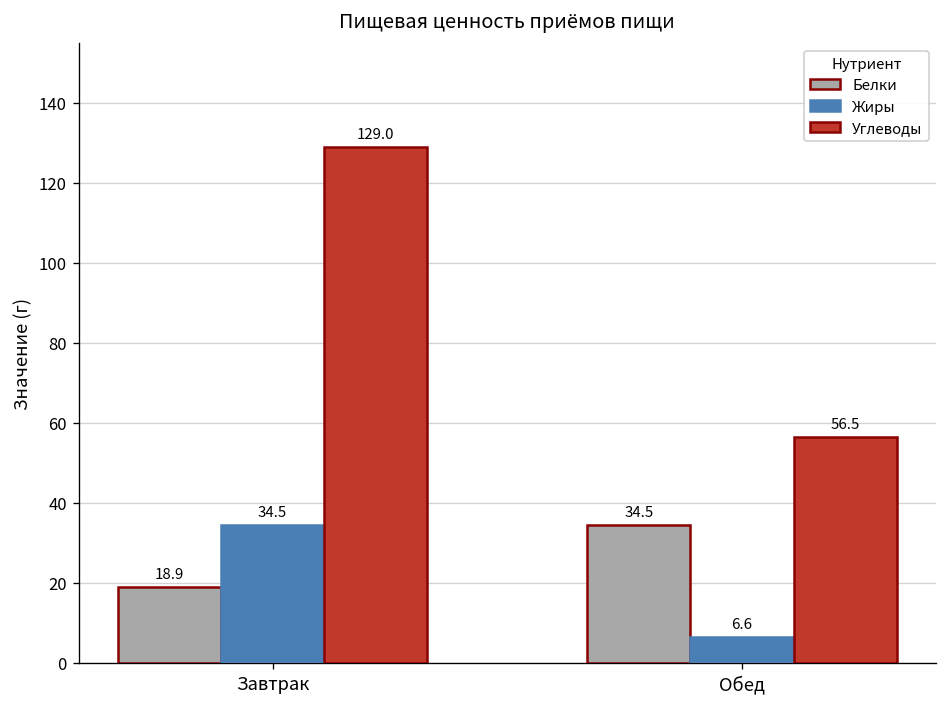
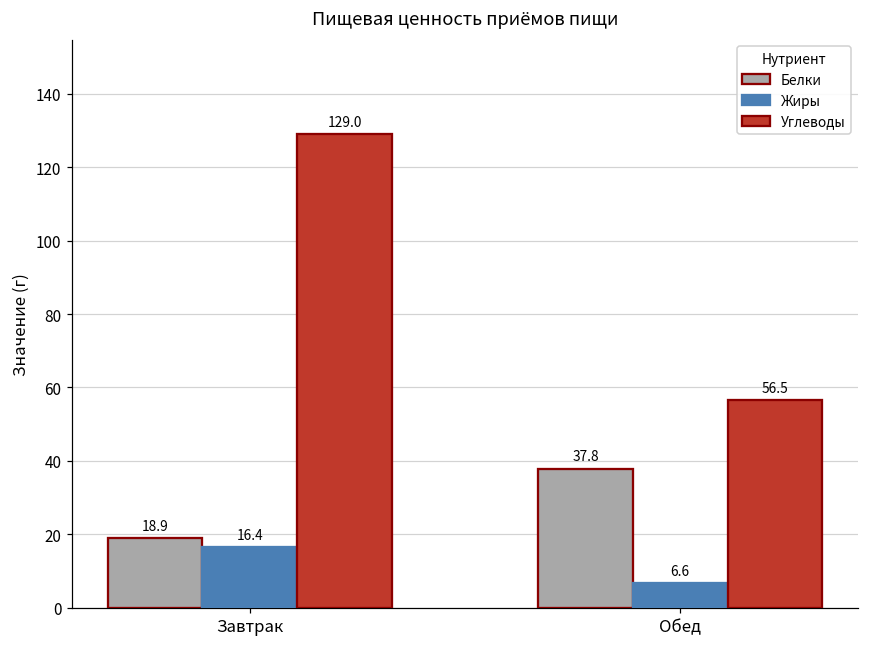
Жиры, Завтрак: 34.5 -> 16.4
Белки, Обед: 34.5 -> 37.8
